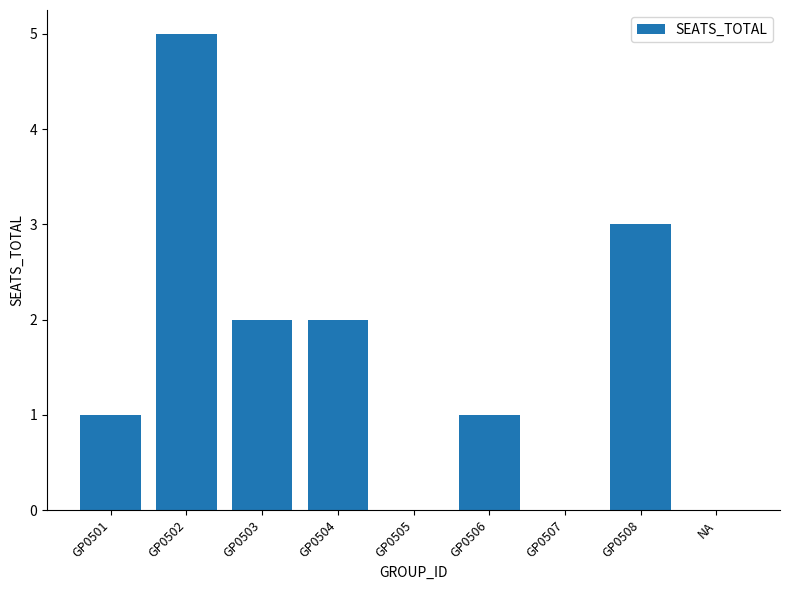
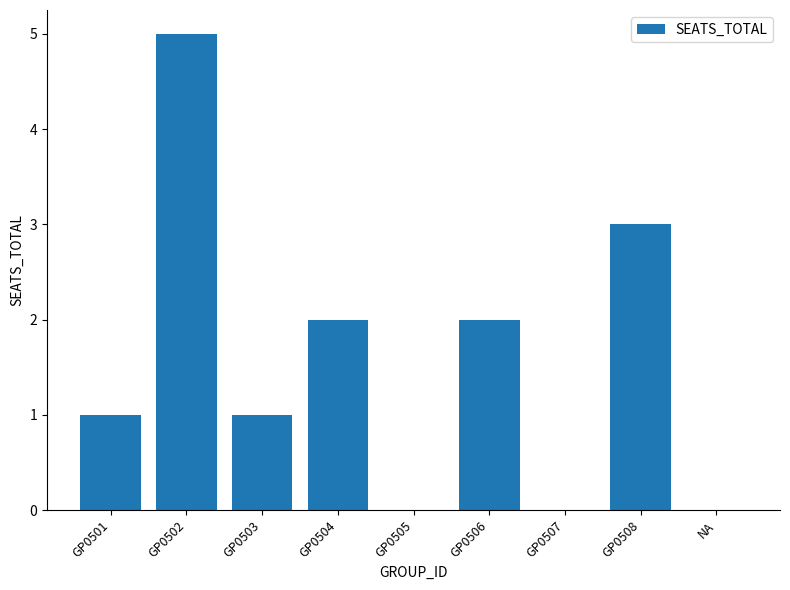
GP0503: 2 -> 1
GP0506: 1 -> 2
